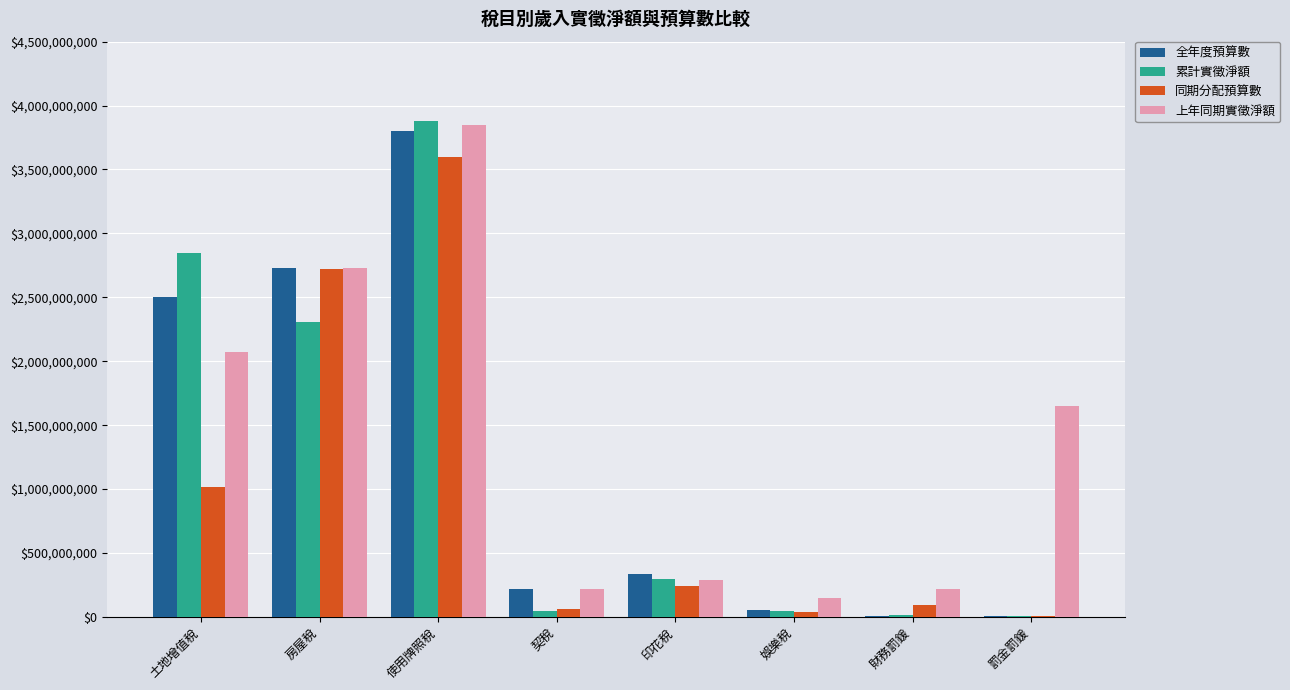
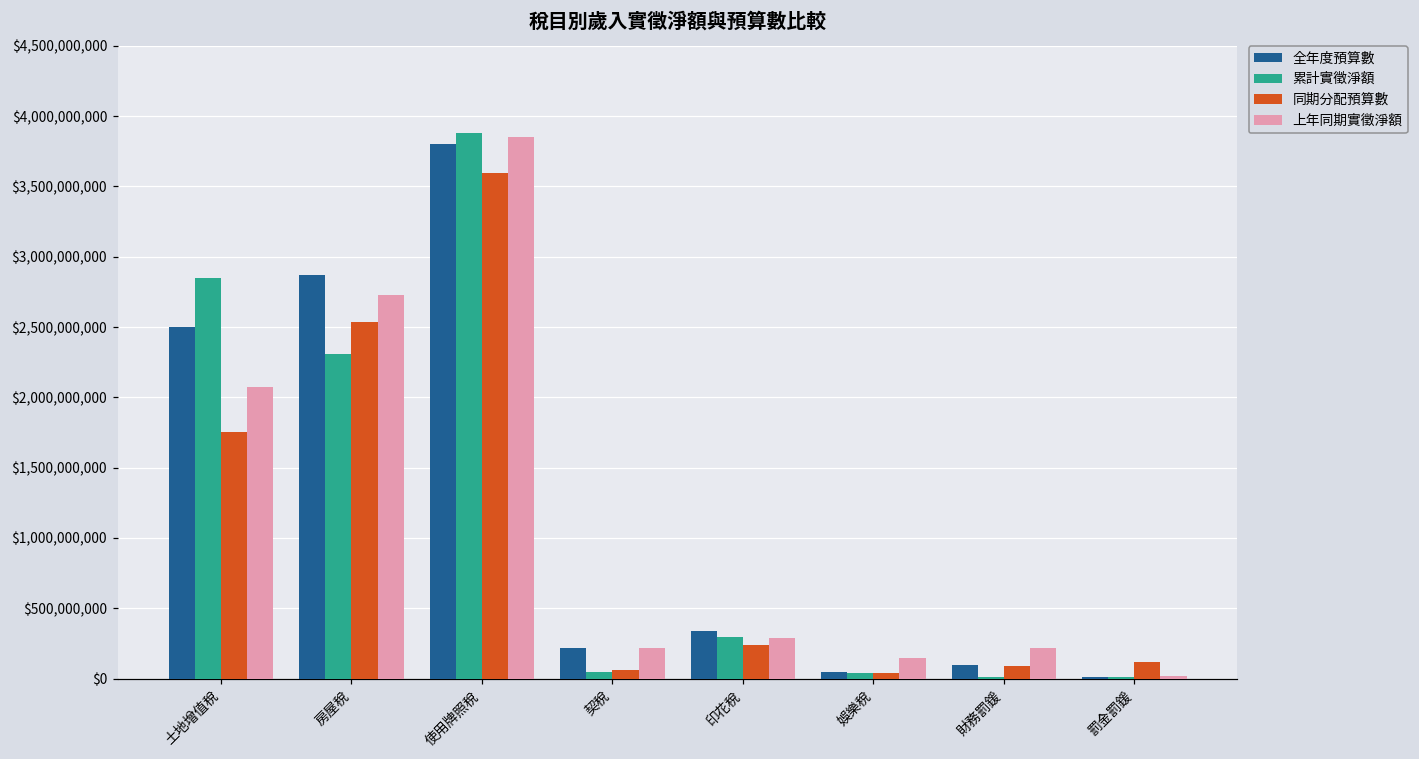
同期分配預算數, 土地增值稅: $1,020,000,000 -> $1,760,000,000
全年度預算數, 房屋稅: $2,730,000,000 -> $2,870,000,000
同期分配預算數, 房屋稅: $2,720,000,000 -> $2,530,000,000
全年度預算數, 財務罰鍰: $10,000,000 -> $100,000,000
同期分配預算數, 罰金罰鍰: $10,000,000 -> $120,000,000
上年同期實徵淨額, 罰金罰鍰: $1,650,000,000 -> $20,000,000
